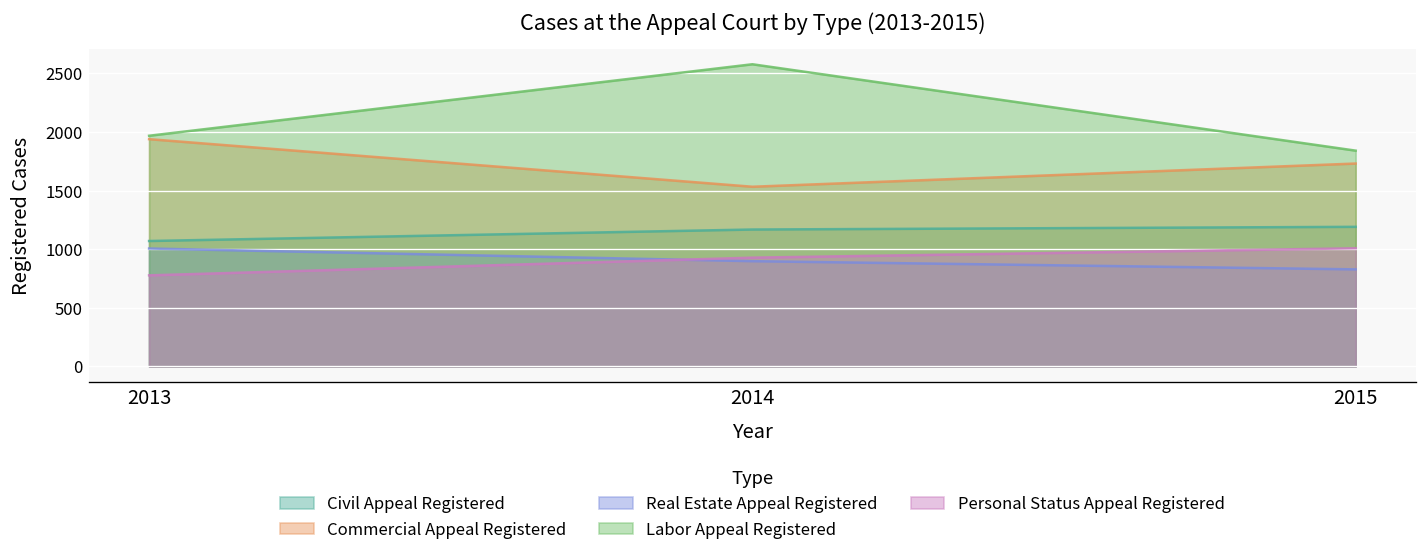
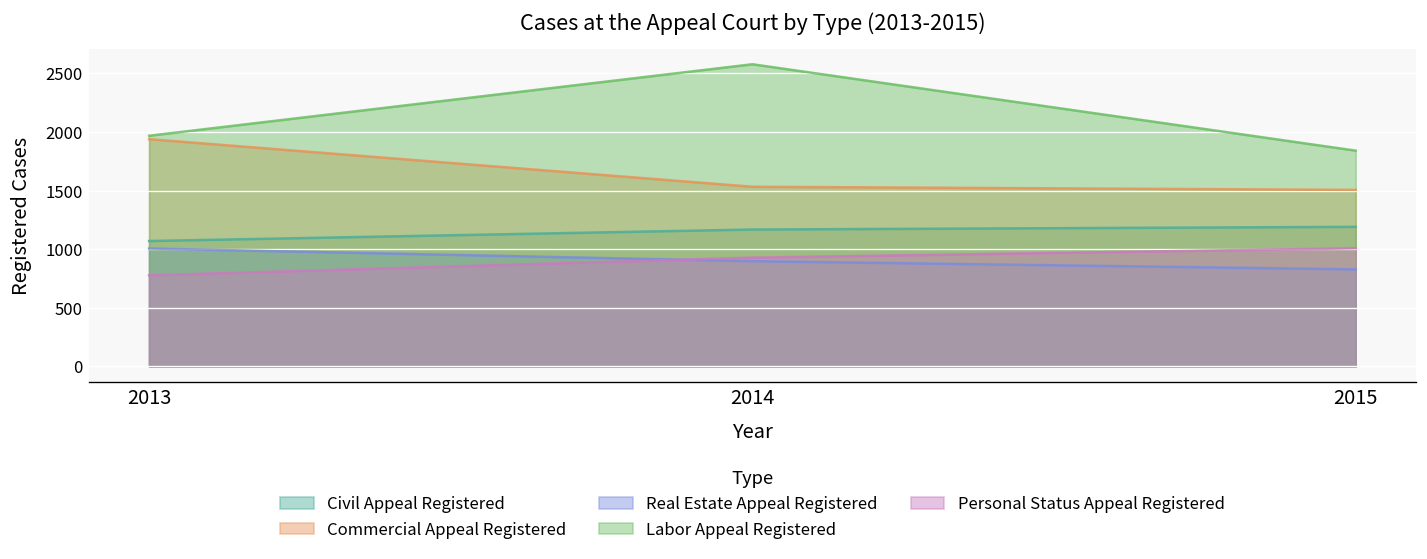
Commercial Appeal Registered, 2015: 1700 -> 1500
